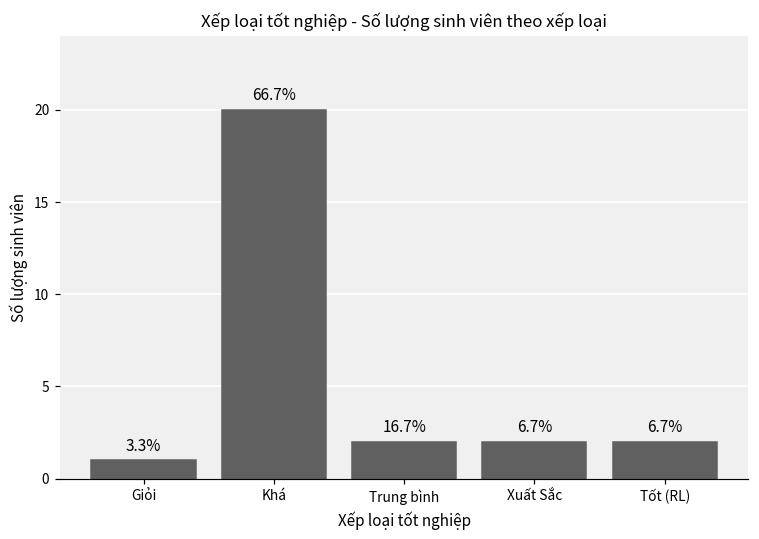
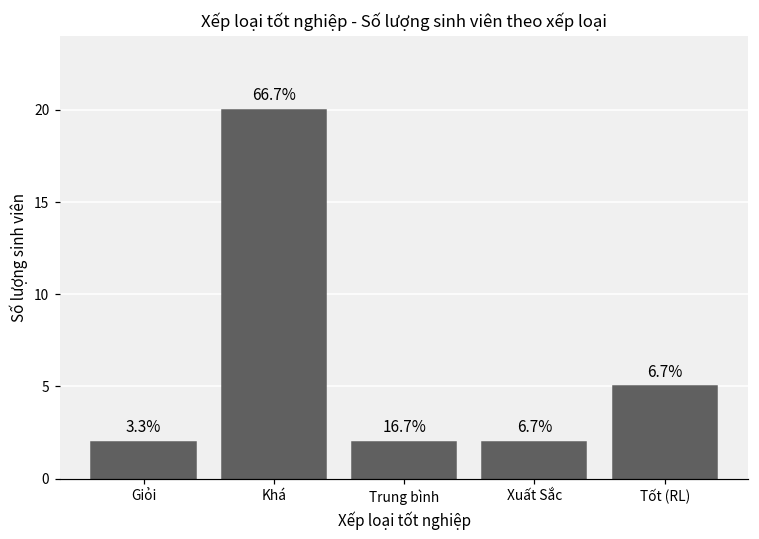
Giỏi: 1 -> 2
Tốt (RL): 2 -> 5
